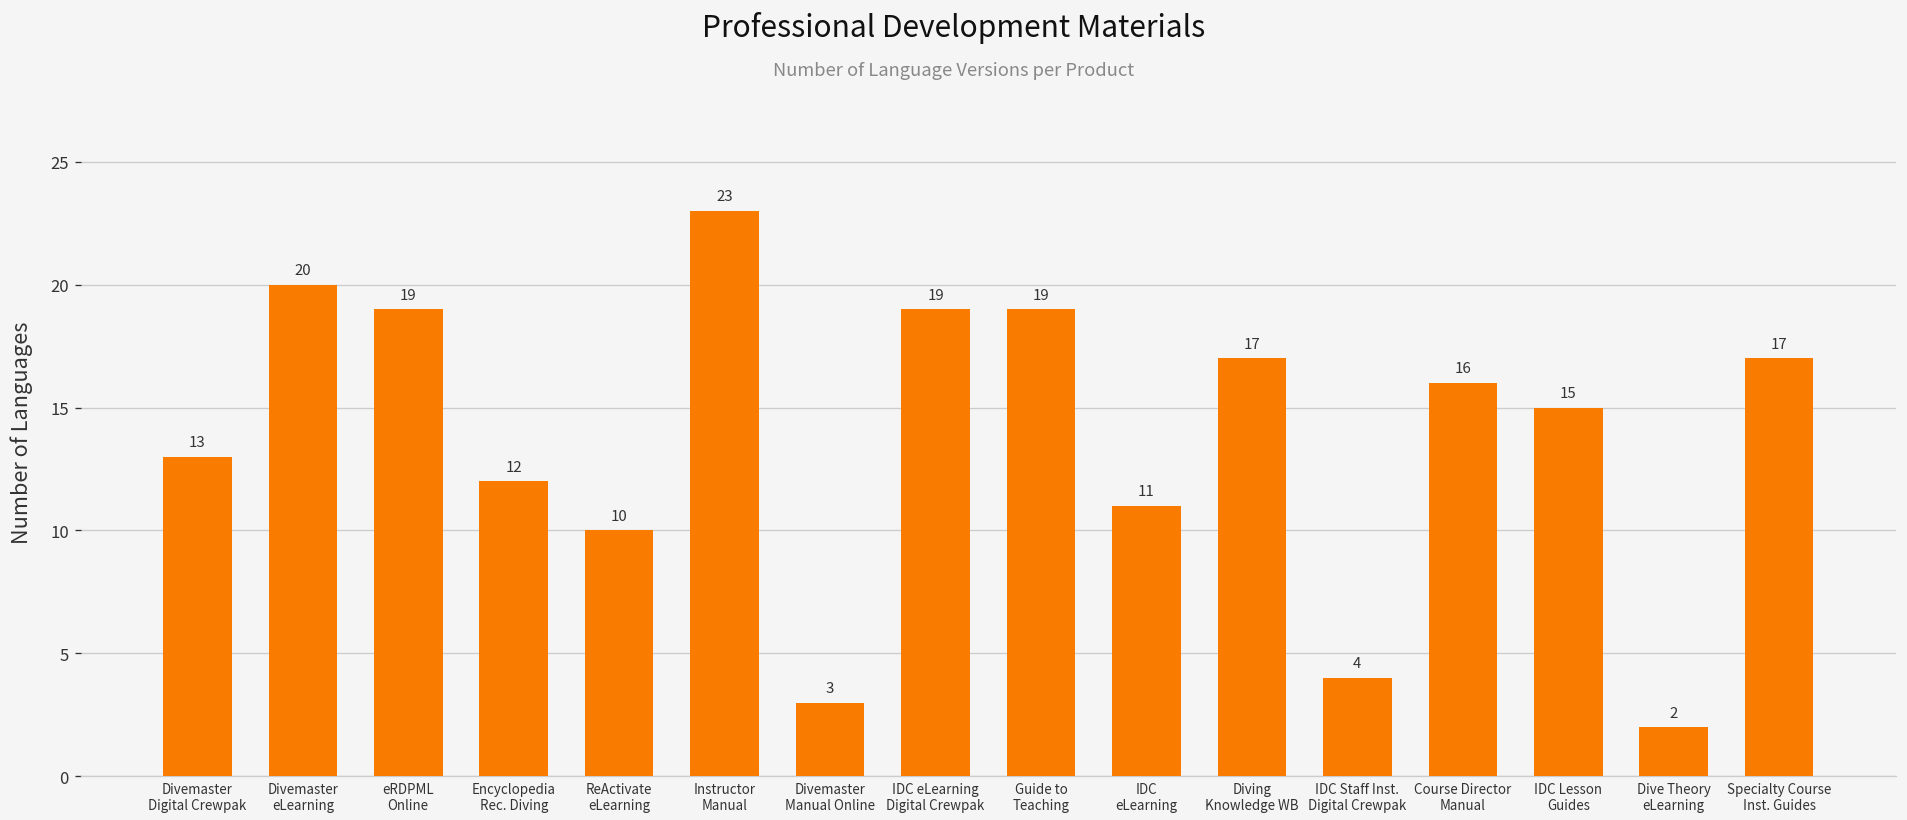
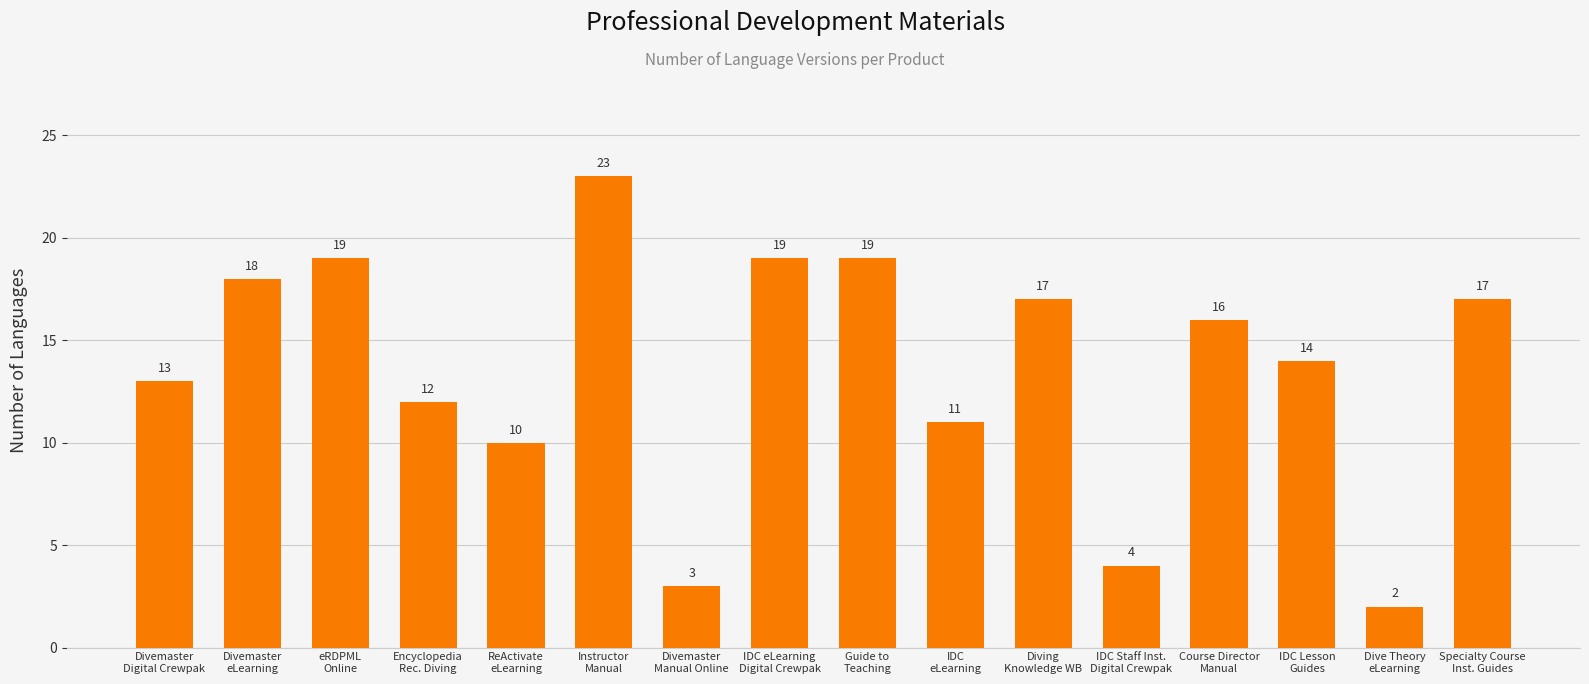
Divemaster eLearning: 20 -> 18
IDC Lesson Guides: 15 -> 14
